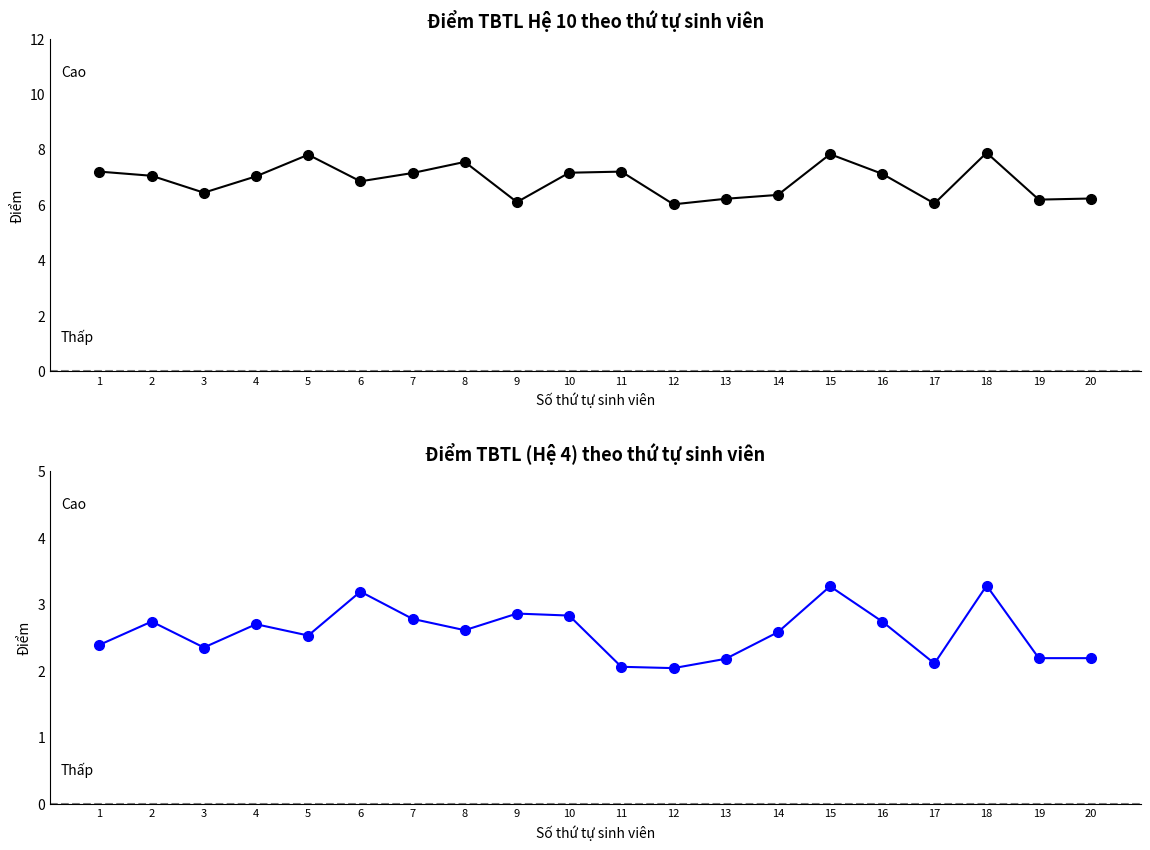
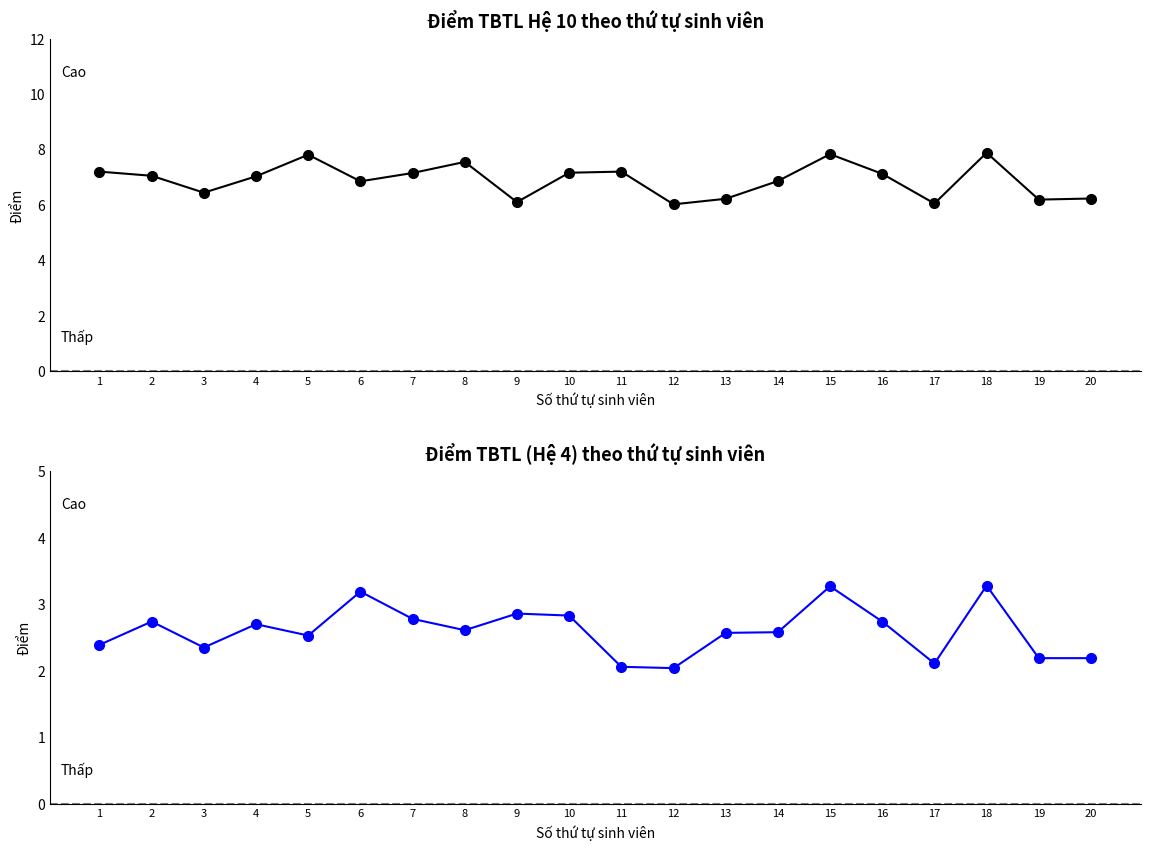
Điểm TBTL Hệ 10 theo thứ tự sinh viên, 14: 6.4 -> 6.9
Điểm TBTL (Hệ 4) theo thứ tự sinh viên, 13: 2.2 -> 2.6
